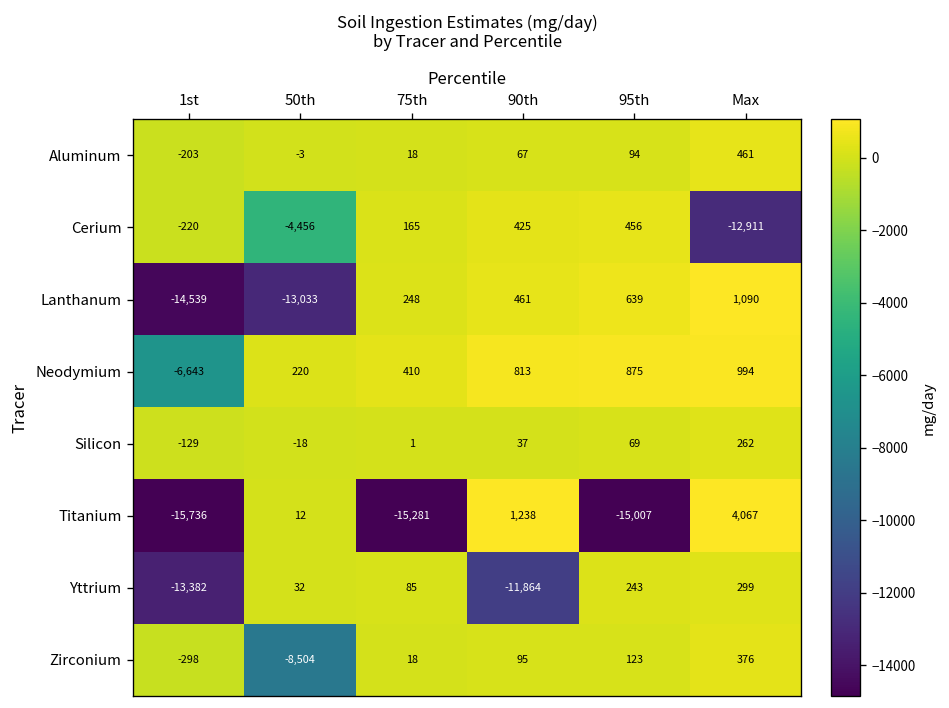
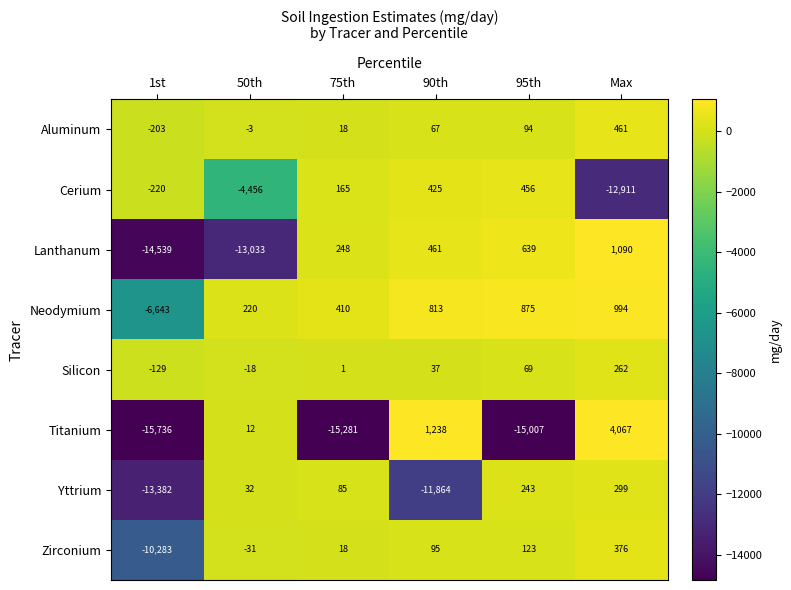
Zirconium, 1st: -298 -> -10,283
Zirconium, 50th: -8,504 -> -31
